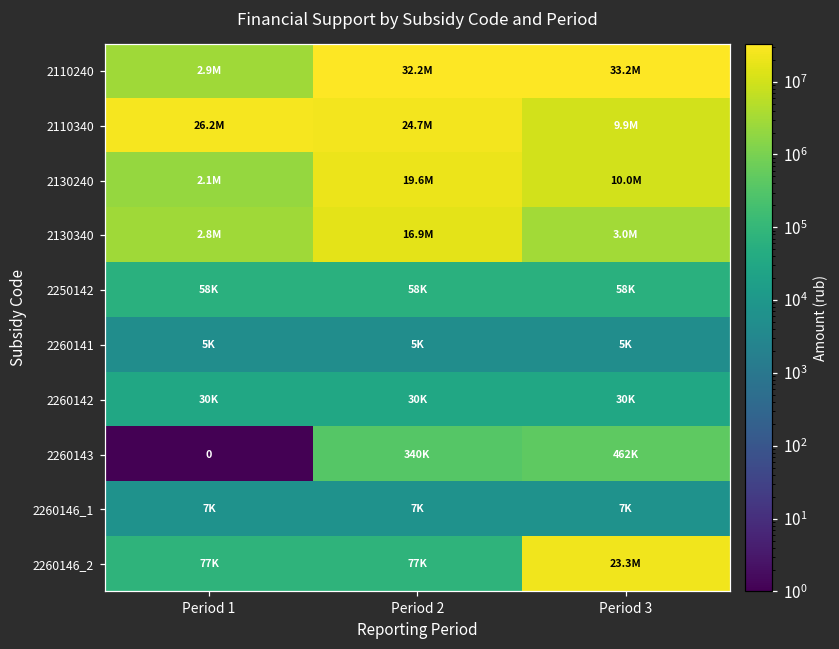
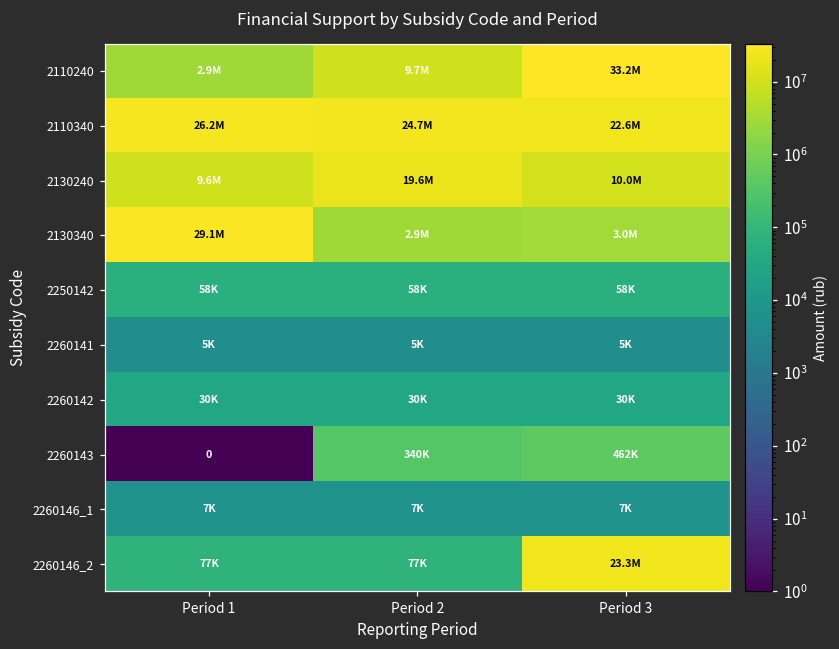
2110240, Period 2: 32.2M -> 9.7M
2110340, Period 3: 9.9M -> 22.6M
2130240, Period 1: 2.1M -> 9.6M
2130340, Period 1: 2.8M -> 29.1M
2130340, Period 2: 16.9M -> 2.9M
